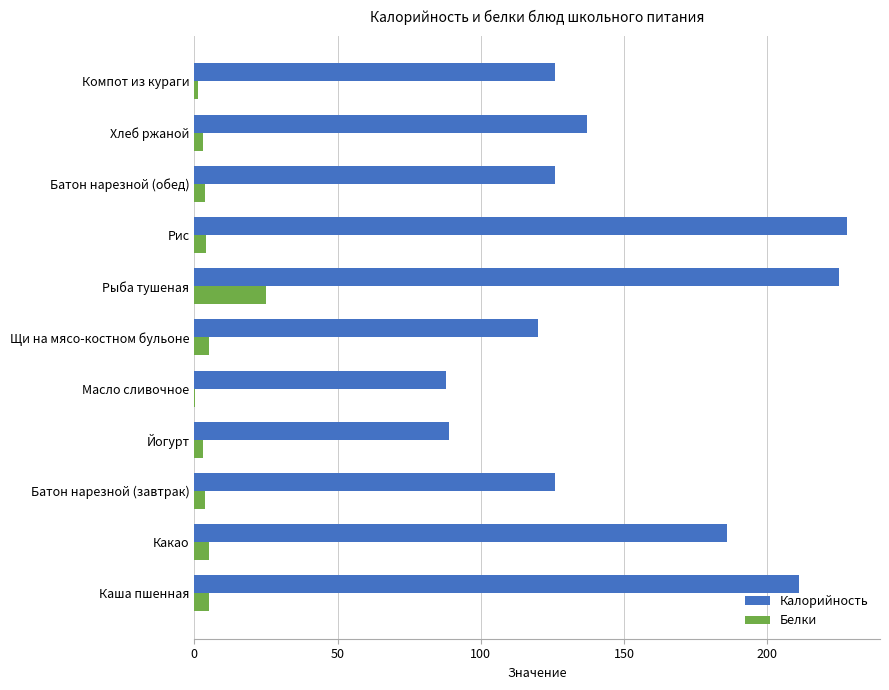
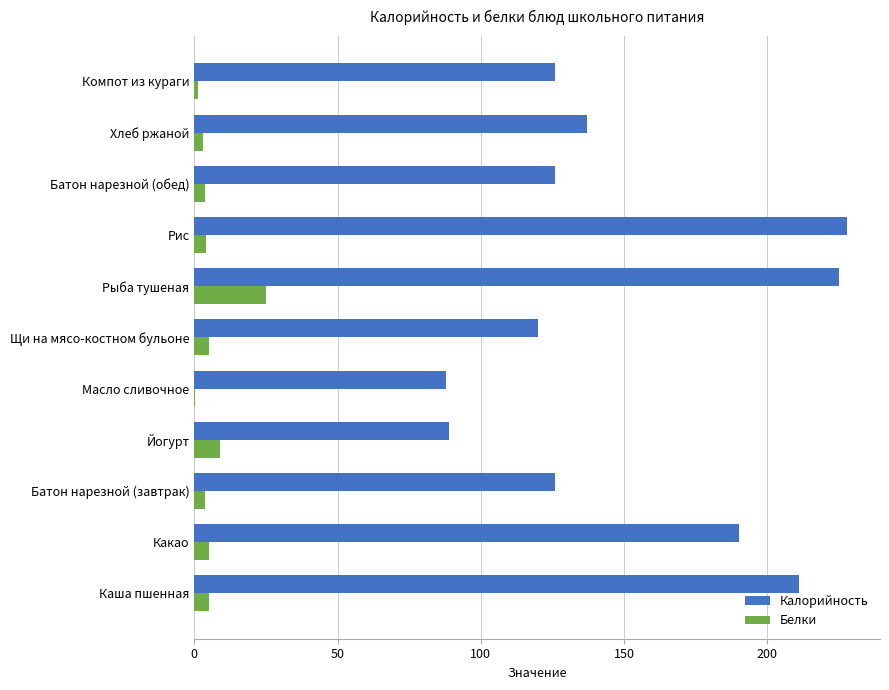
Белки, Йогурт: 3 -> 9
Калорийность, Какао: 186 -> 190
